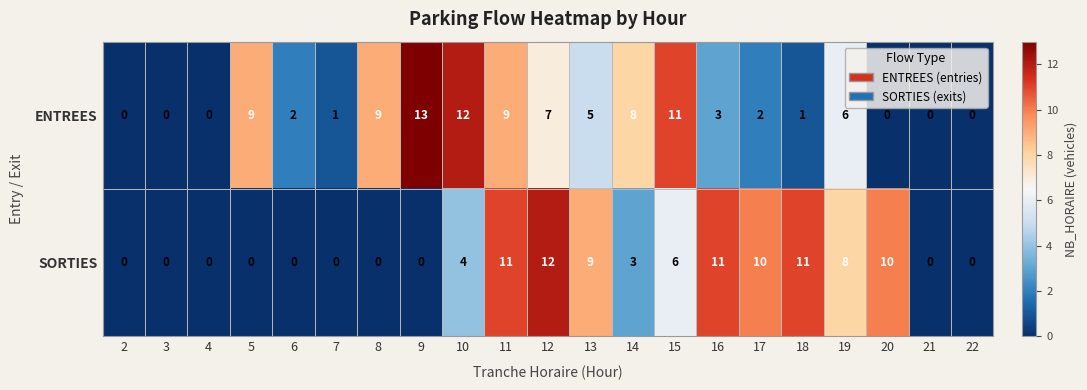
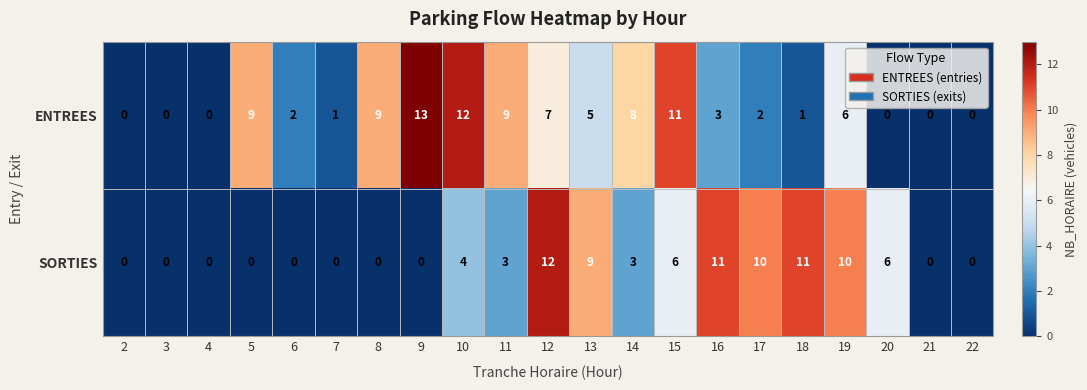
SORTIES, 11: 11 -> 3
SORTIES, 19: 8 -> 10
SORTIES, 20: 10 -> 6
